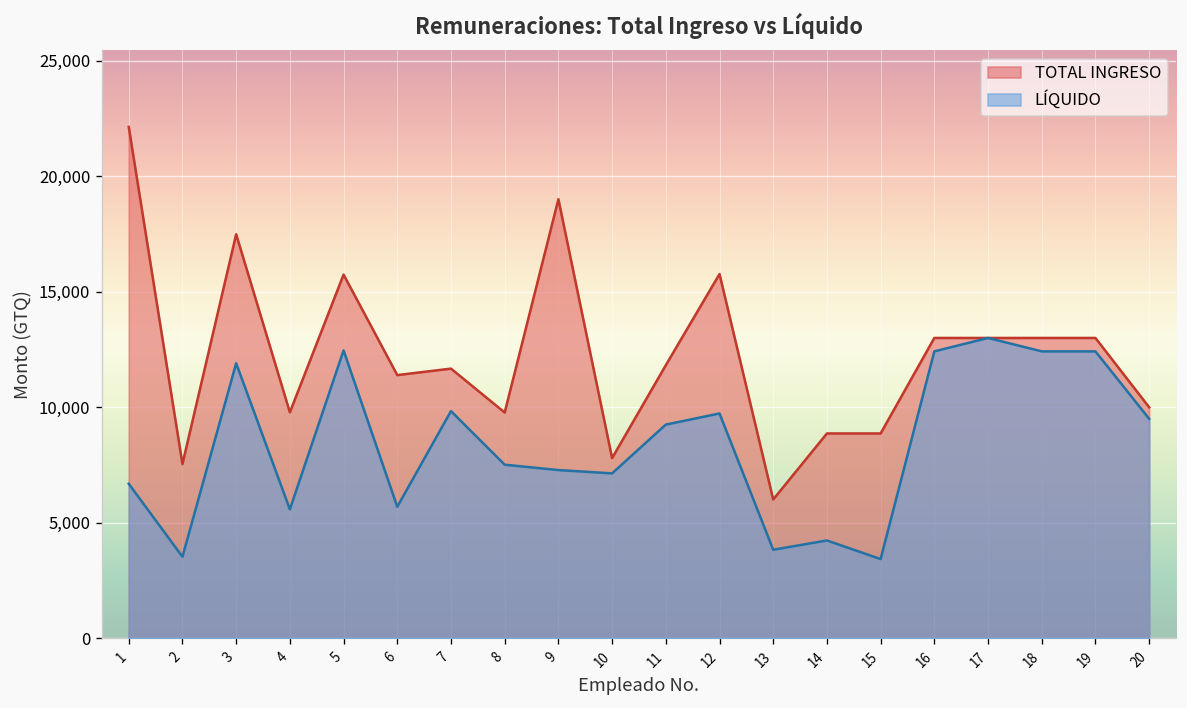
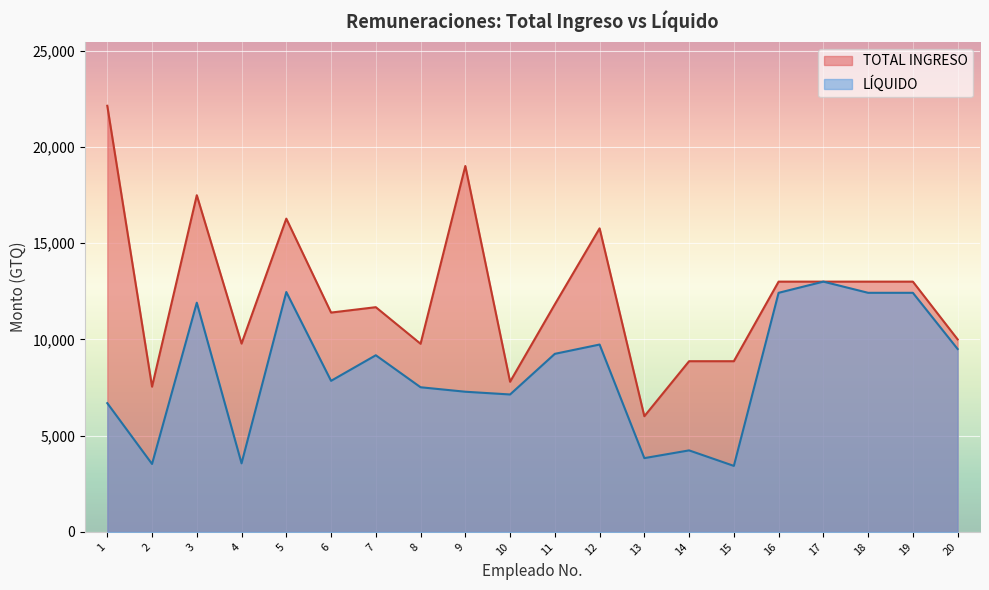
LÍQUIDO, 4: 5,600 -> 3,600
TOTAL INGRESO, 5: 15,700 -> 16,300
LÍQUIDO, 6: 5,700 -> 7,800
LÍQUIDO, 7: 9,800 -> 9,200
